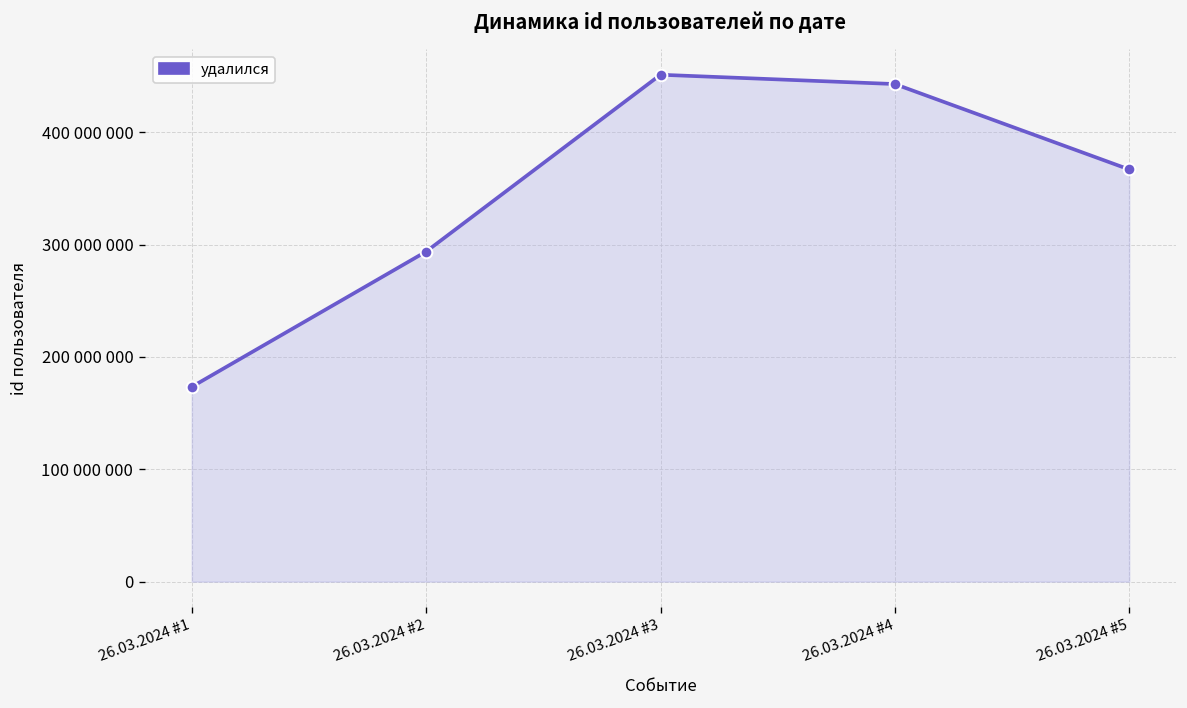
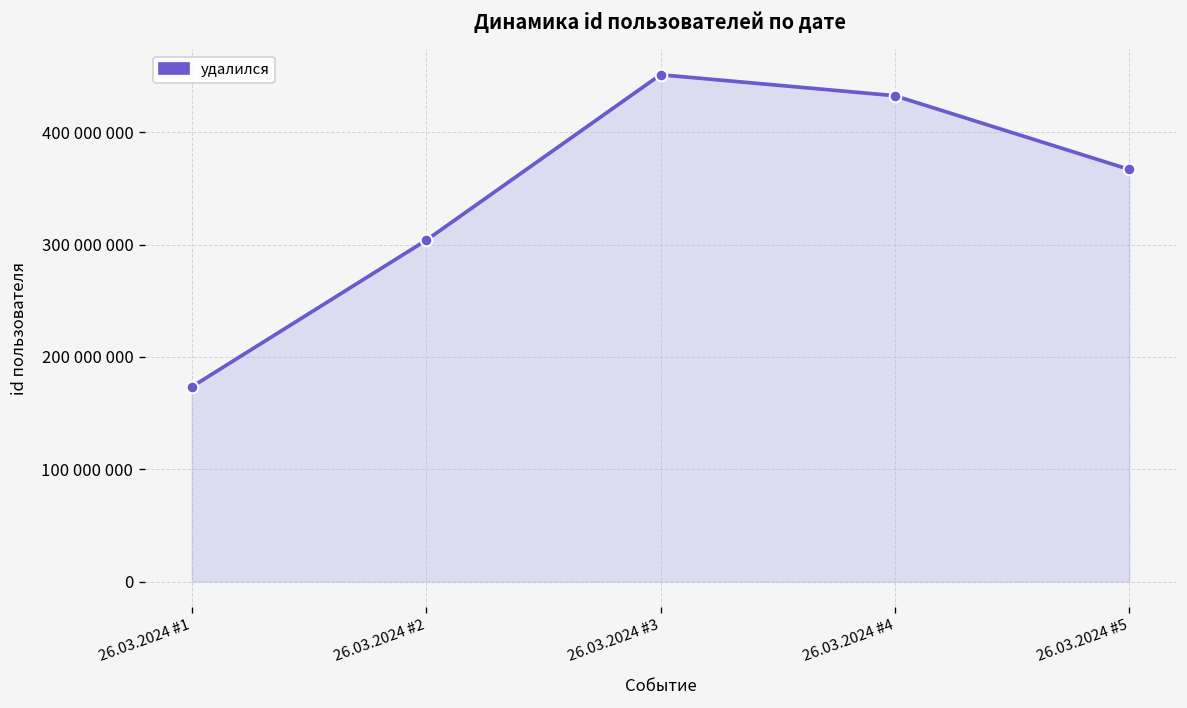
26.03.2024 #2: 290000000 -> 300000000
26.03.2024 #4: 440000000 -> 430000000
